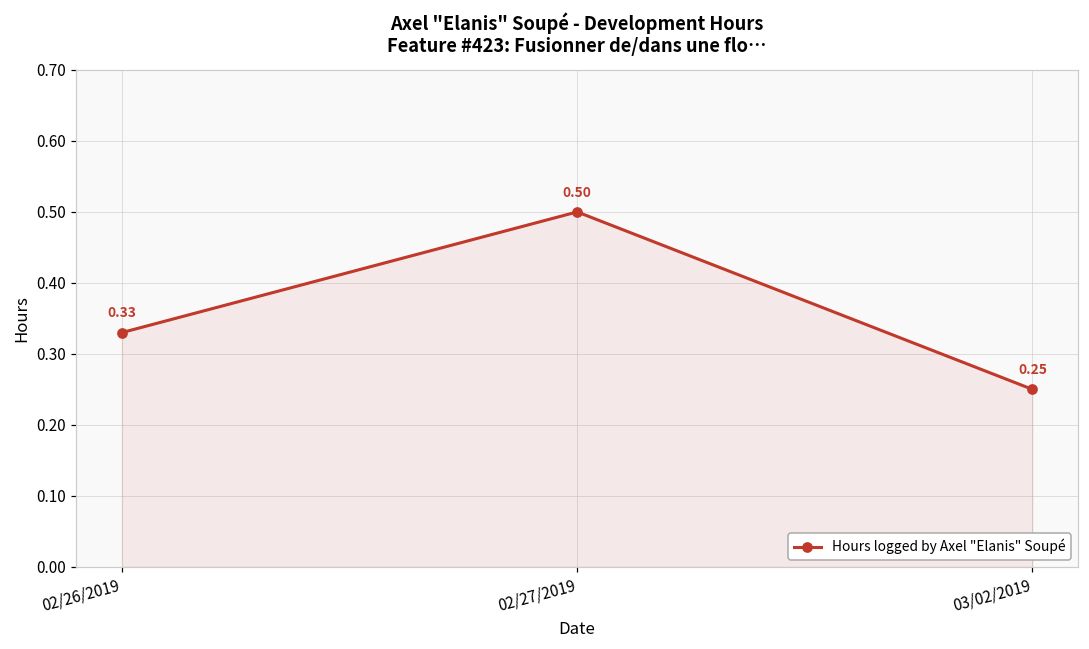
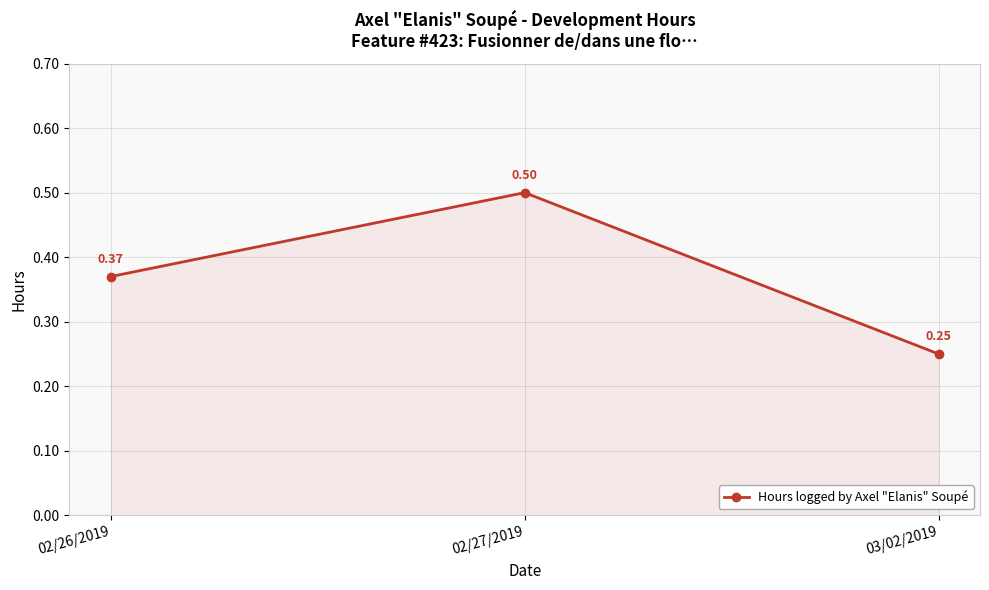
02/26/2019: 0.33 -> 0.37
